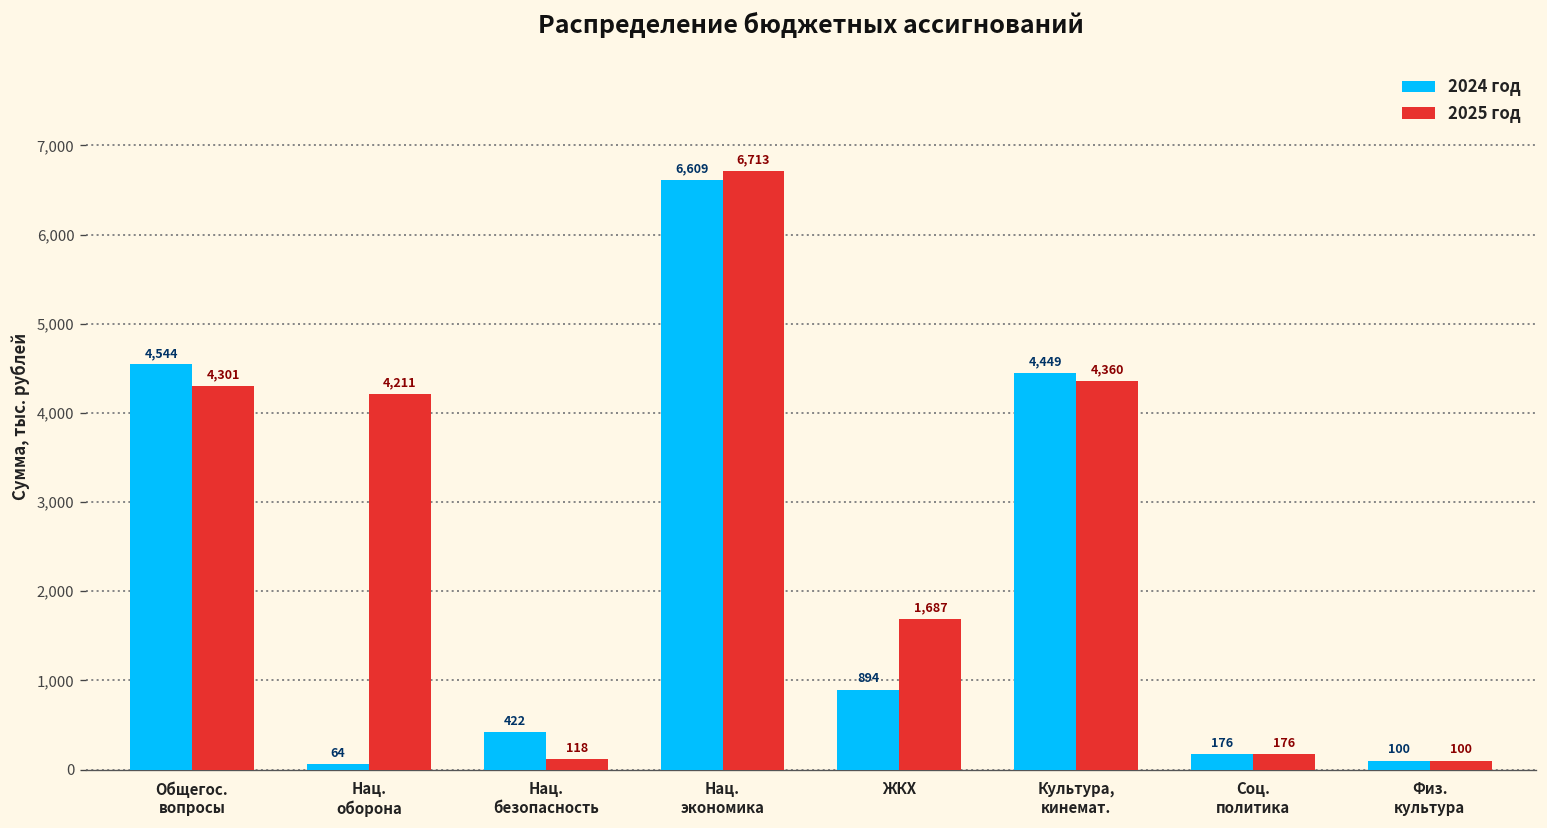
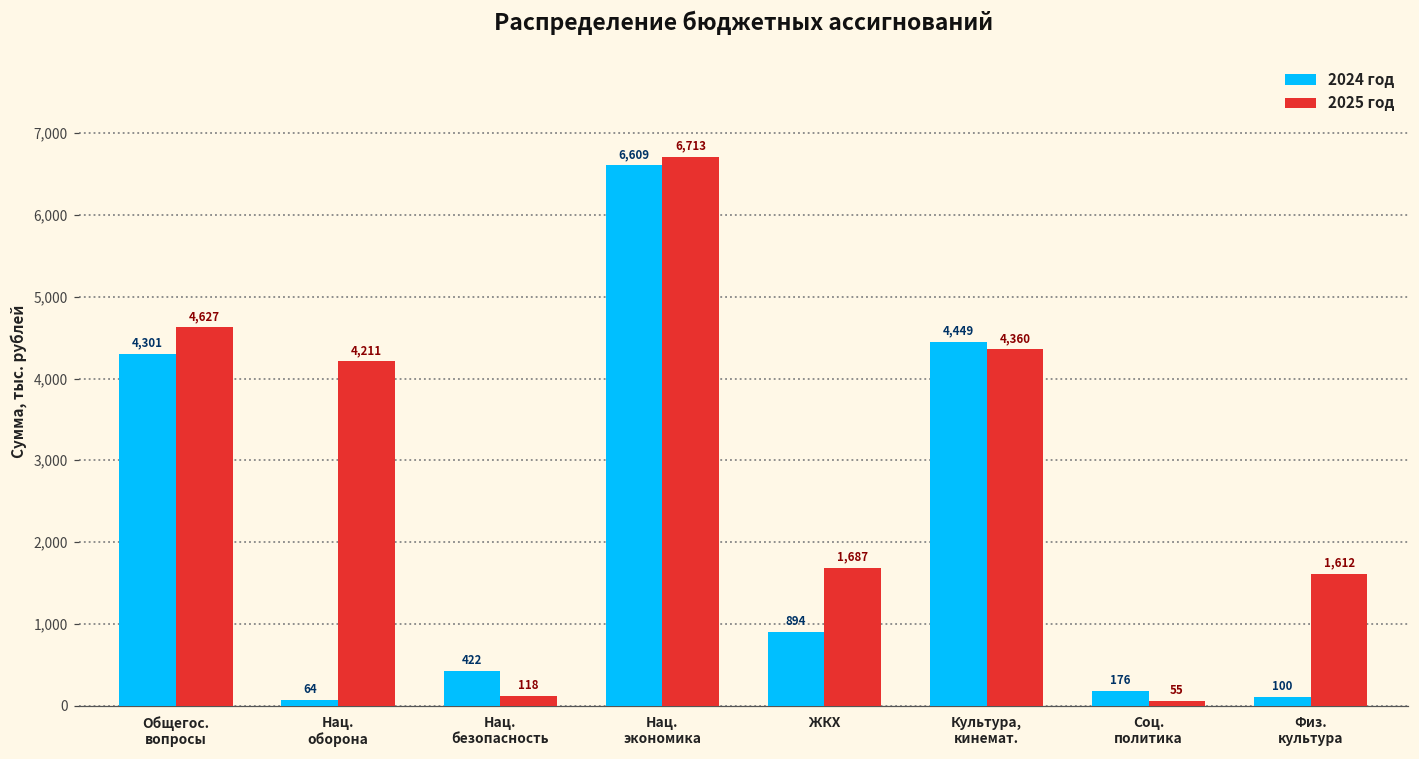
2024 год, Общегос. вопросы: 4,544 -> 4,301
2025 год, Общегос. вопросы: 4,301 -> 4,627
2025 год, Соц. политика: 176 -> 55
2025 год, Физ. культура: 100 -> 1,612
